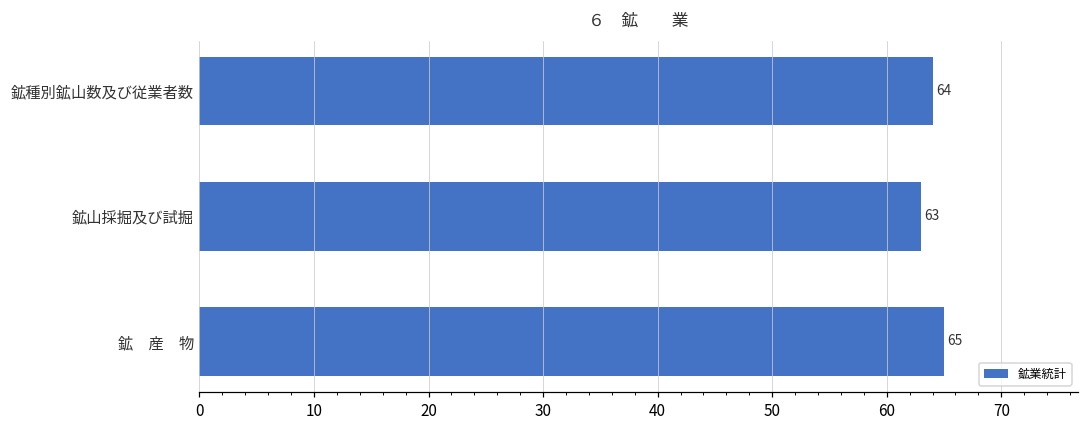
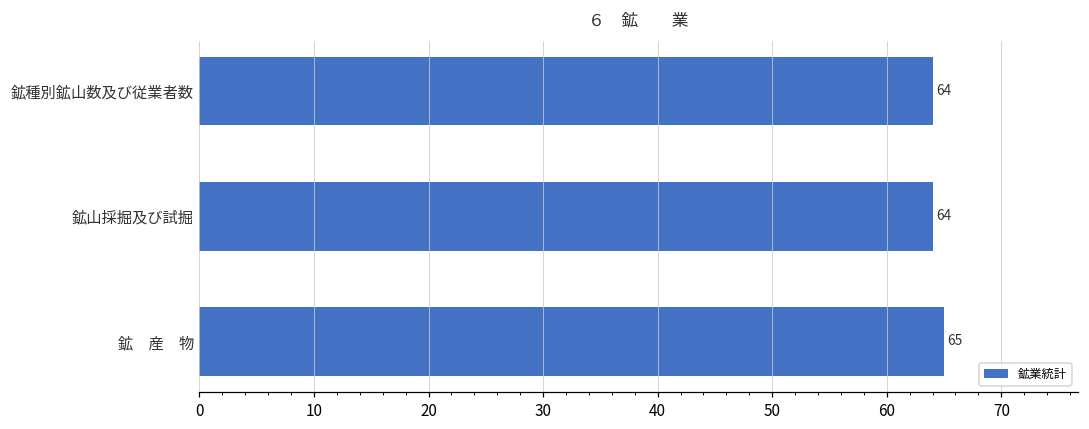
鉱山採掘及び試掘: 63 -> 64
